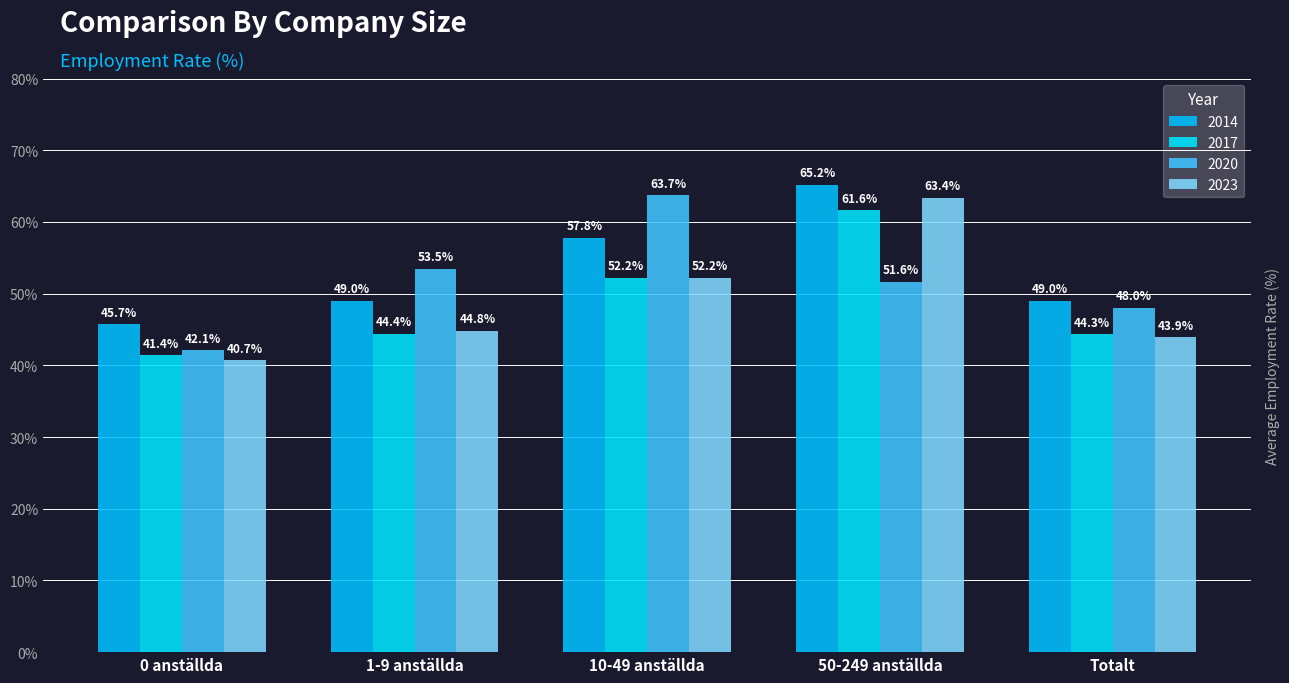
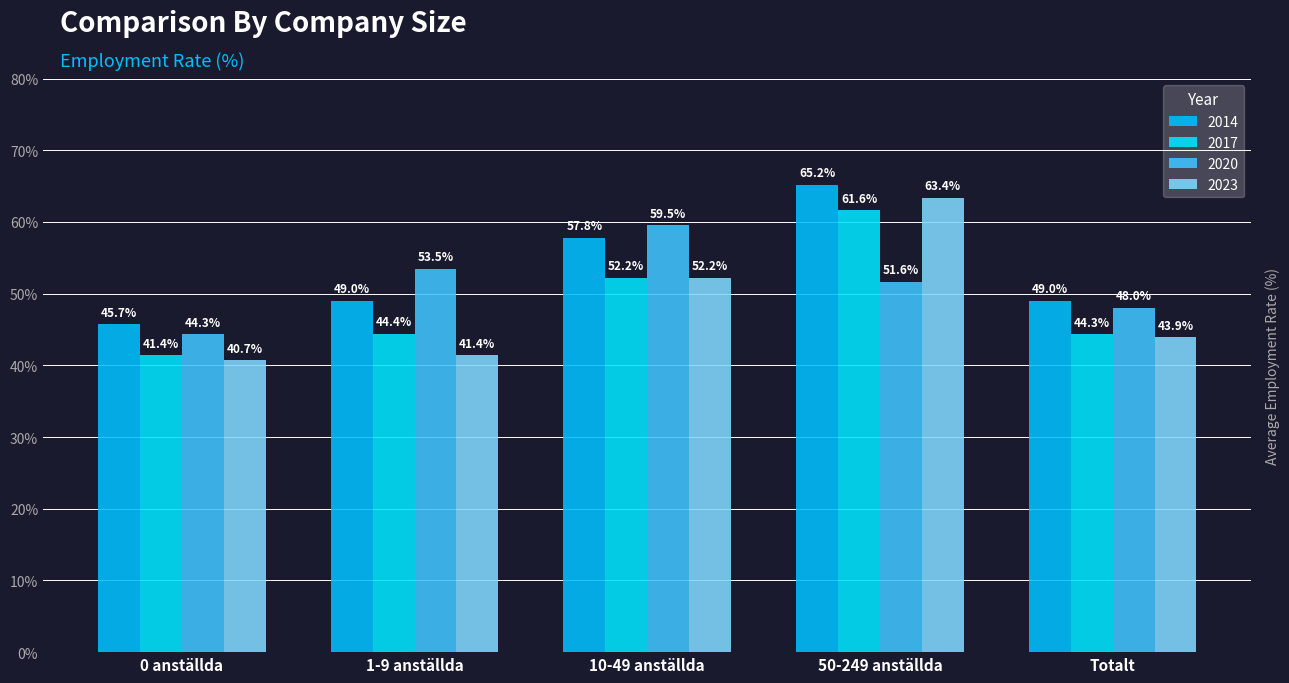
2020, 0 anställda: 42.1% -> 44.3%
2023, 1-9 anställda: 44.8% -> 41.4%
2020, 10-49 anställda: 63.7% -> 59.5%
